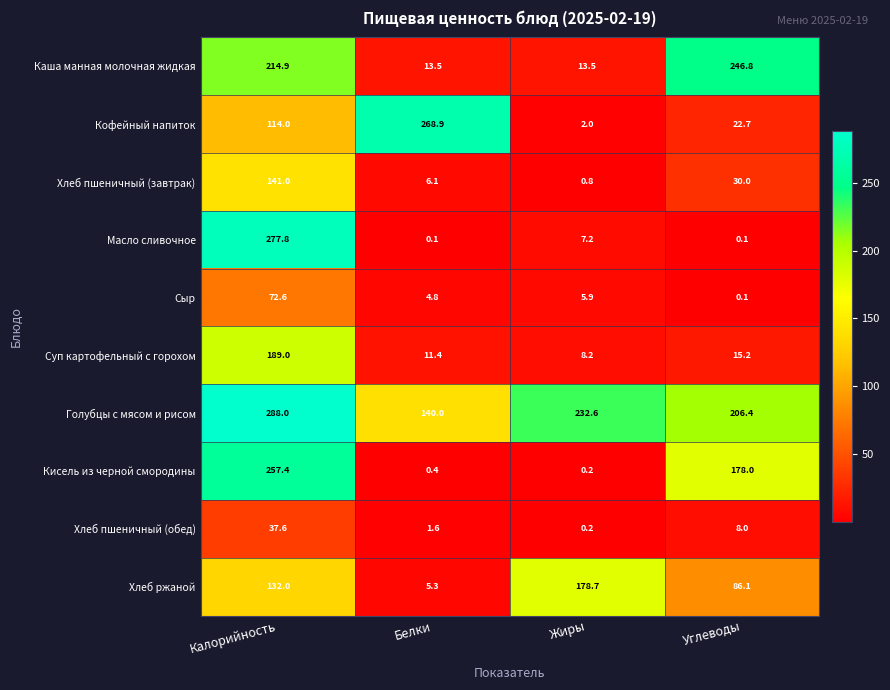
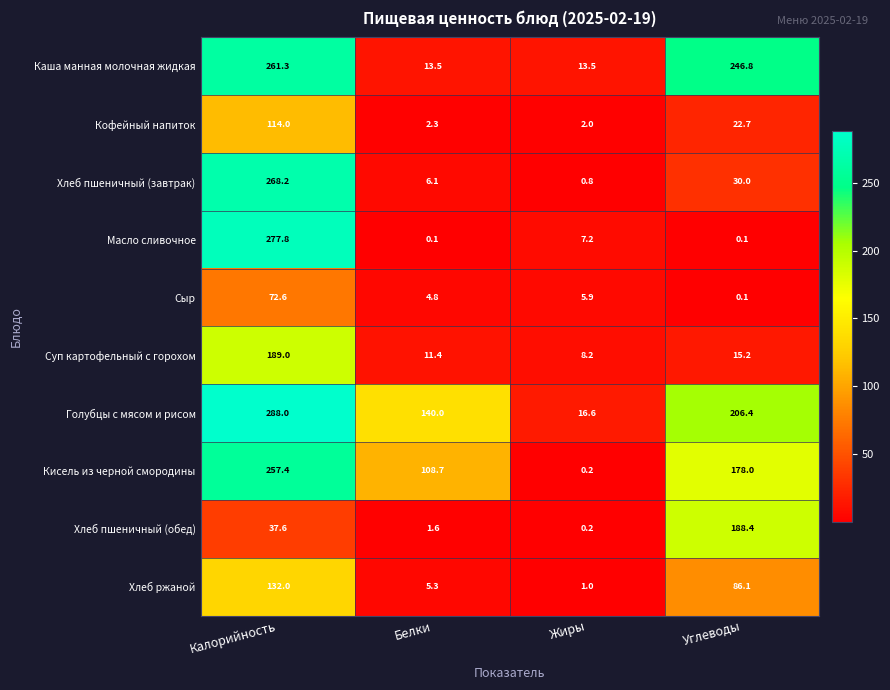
Каша манная молочная жидкая, Калорийность: 214.9 -> 261.3
Кофейный напиток, Белки: 268.9 -> 2.3
Хлеб пшеничный (завтрак), Калорийность: 141.0 -> 268.2
Голубцы с мясом и рисом, Жиры: 232.6 -> 16.6
Кисель из черной смородины, Белки: 0.4 -> 108.7
Хлеб пшеничный (обед), Углеводы: 8.0 -> 188.4
Хлеб ржаной, Жиры: 178.7 -> 1.0
